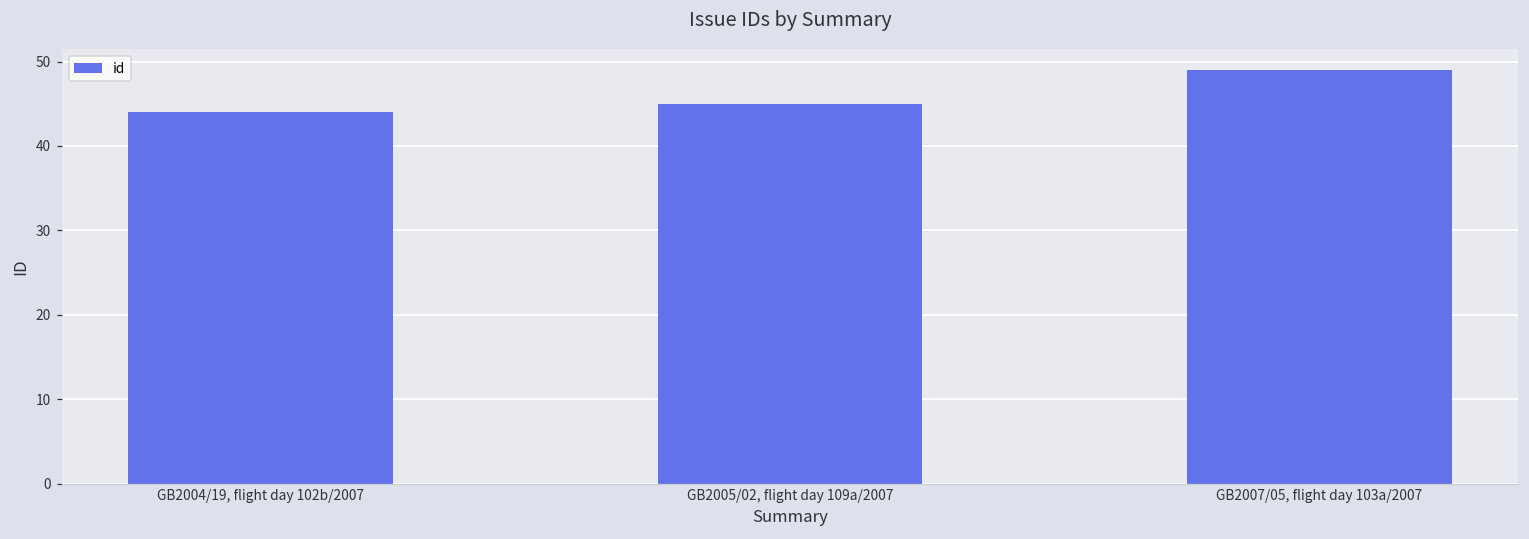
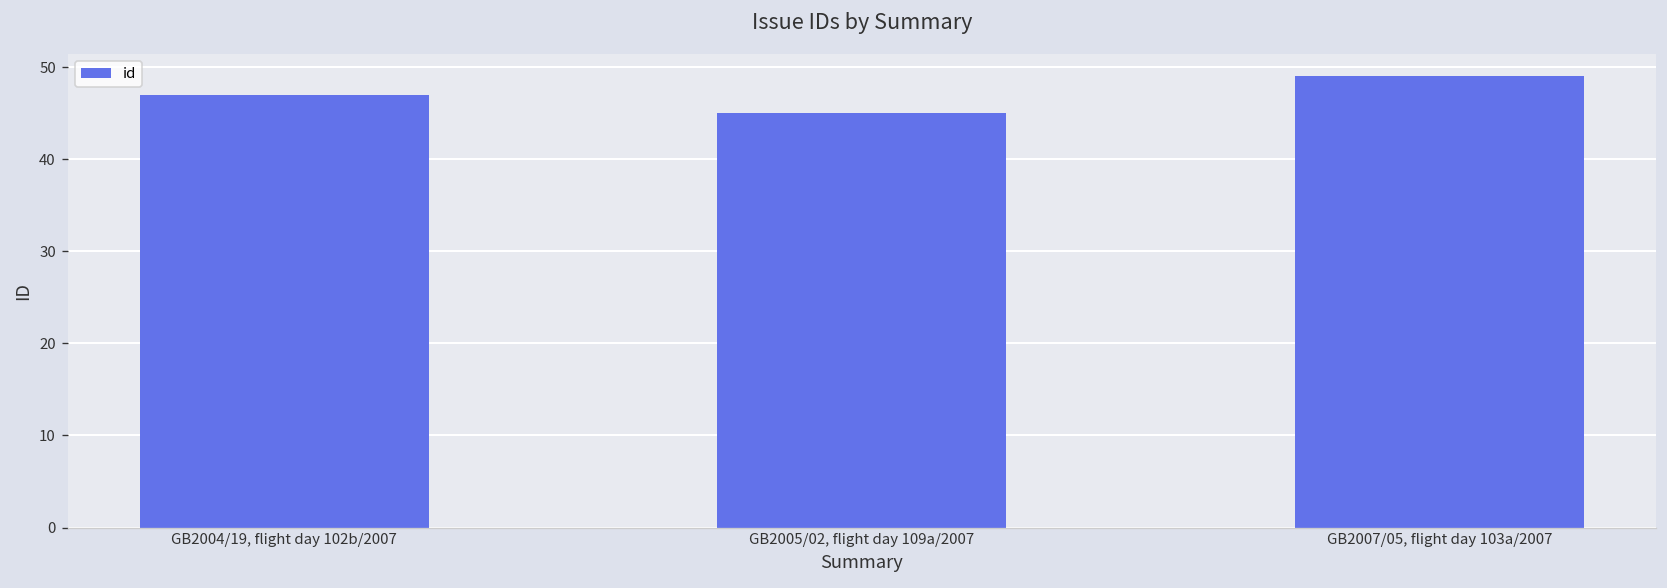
GB2004/19, flight day 102b/2007: 44 -> 47
